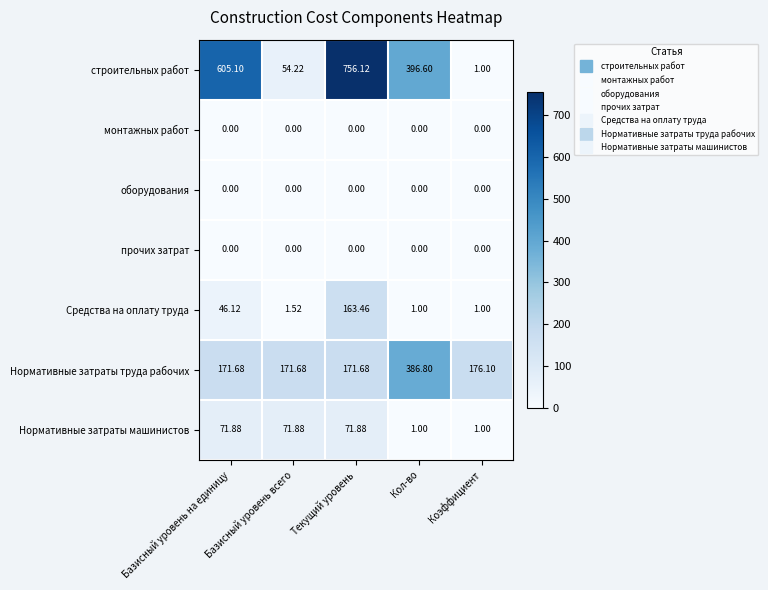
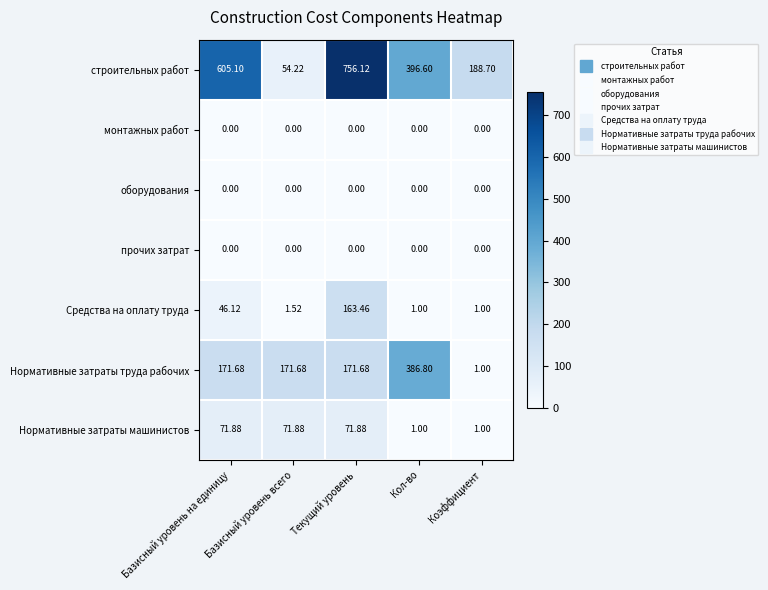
строительных работ, Коэффициент: 1.00 -> 188.70
Нормативные затраты труда рабочих, Коэффициент: 176.10 -> 1.00
